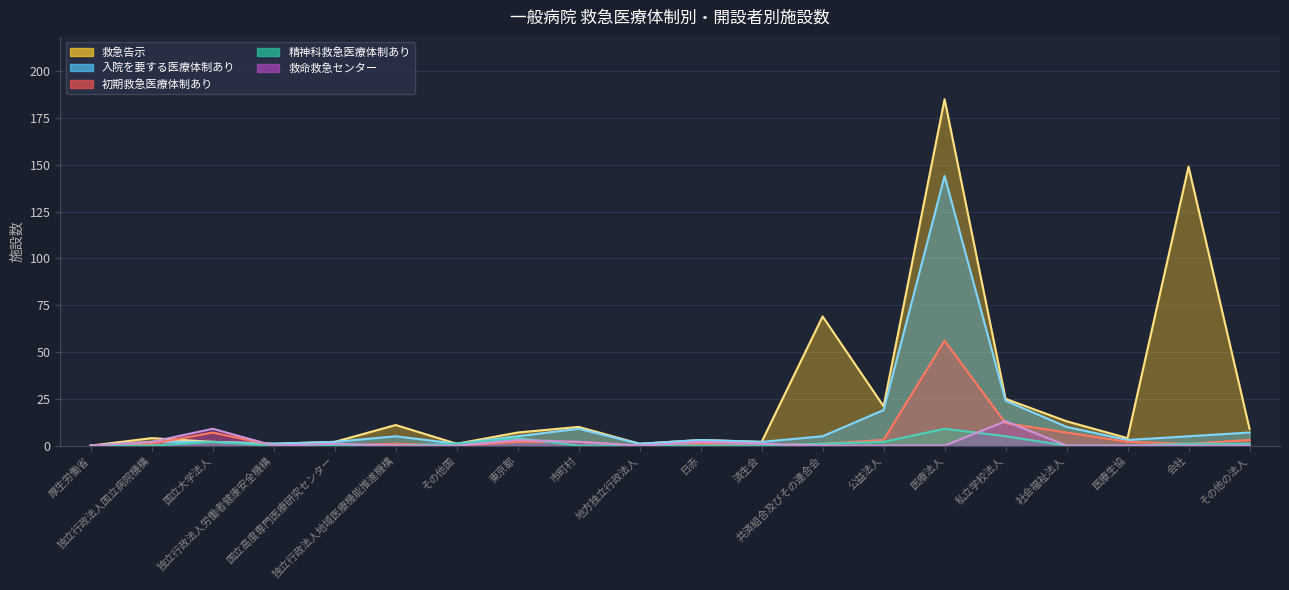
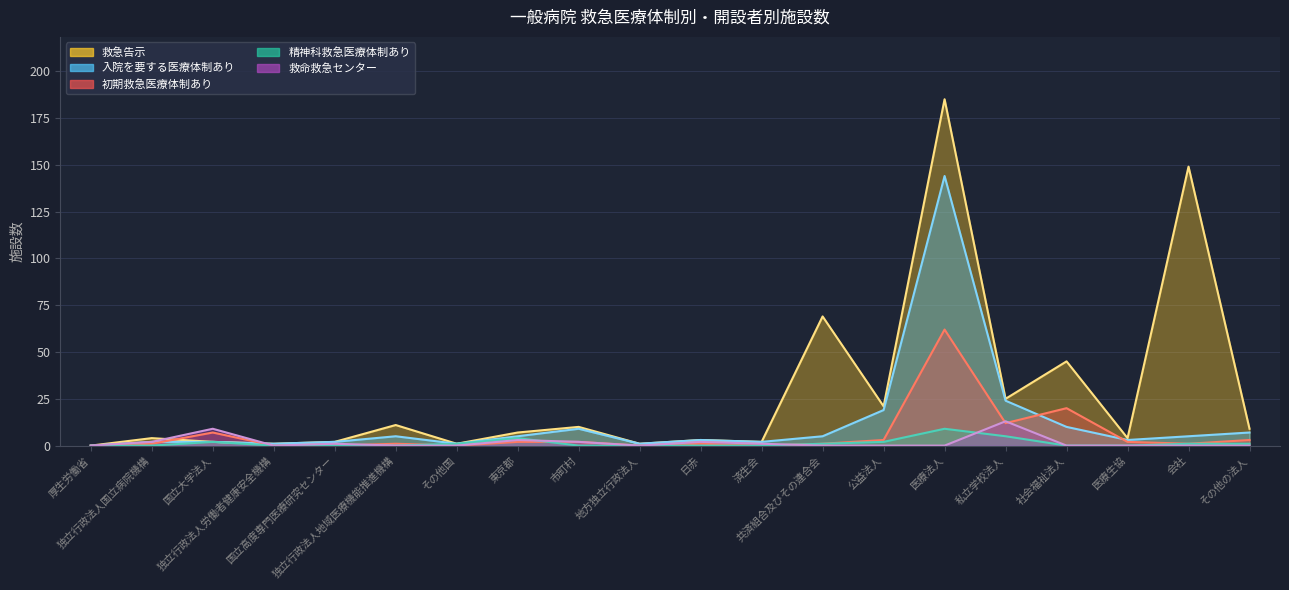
初期救急医療体制あり, 医療法人: 56 -> 62
救急告示, 社会福祉法人: 13 -> 45
初期救急医療体制あり, 社会福祉法人: 7 -> 20
